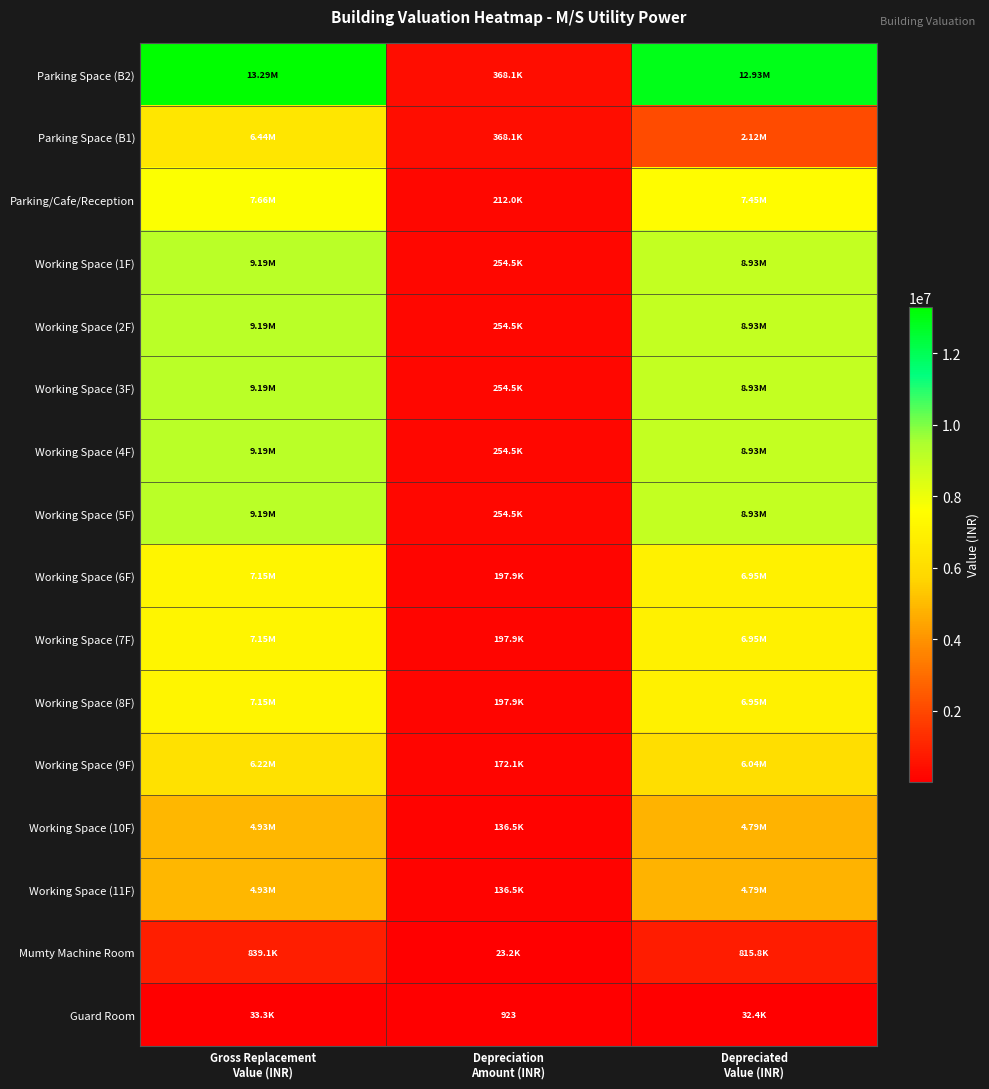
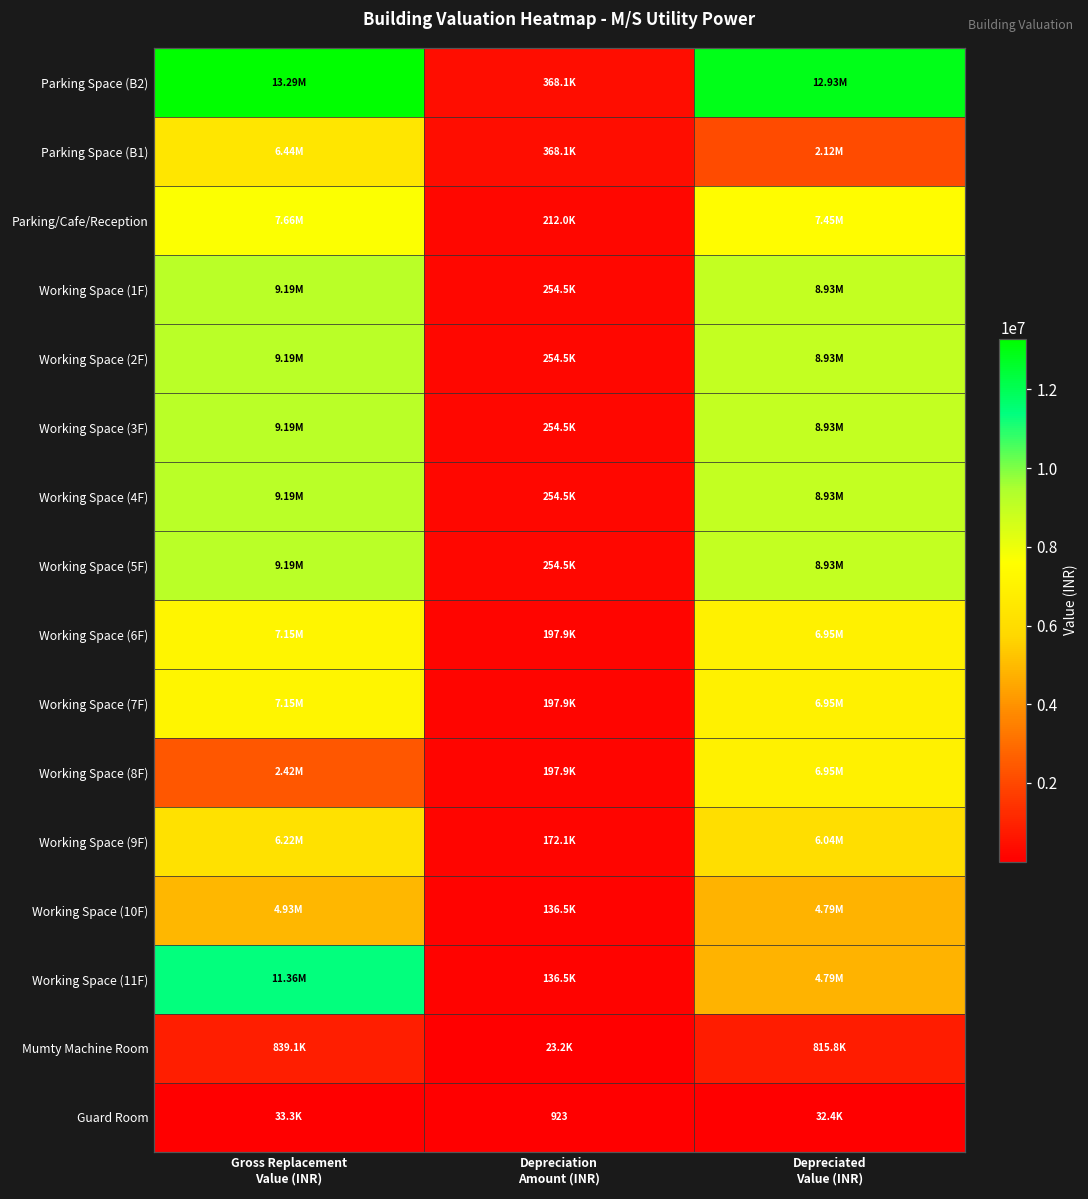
Working Space (8F), Gross Replacement Value (INR): 7.15M -> 2.42M
Working Space (11F), Gross Replacement Value (INR): 4.93M -> 11.36M
